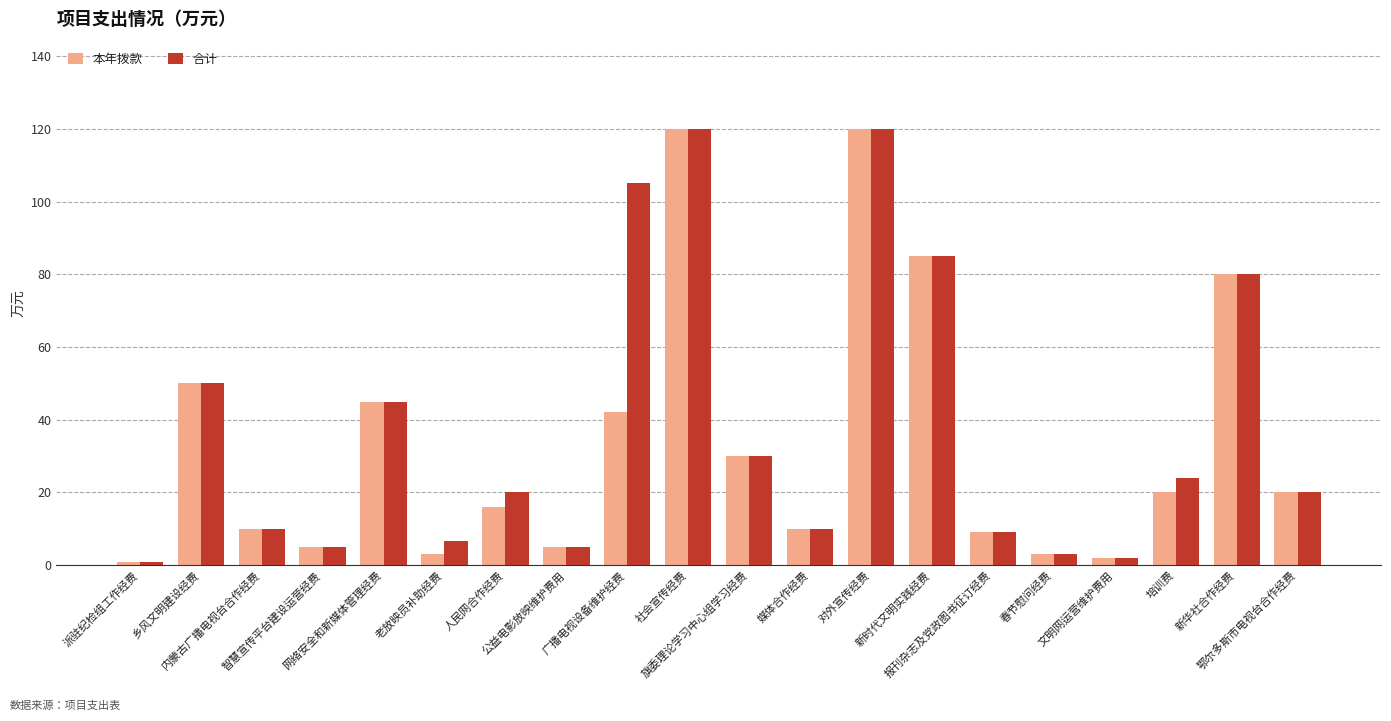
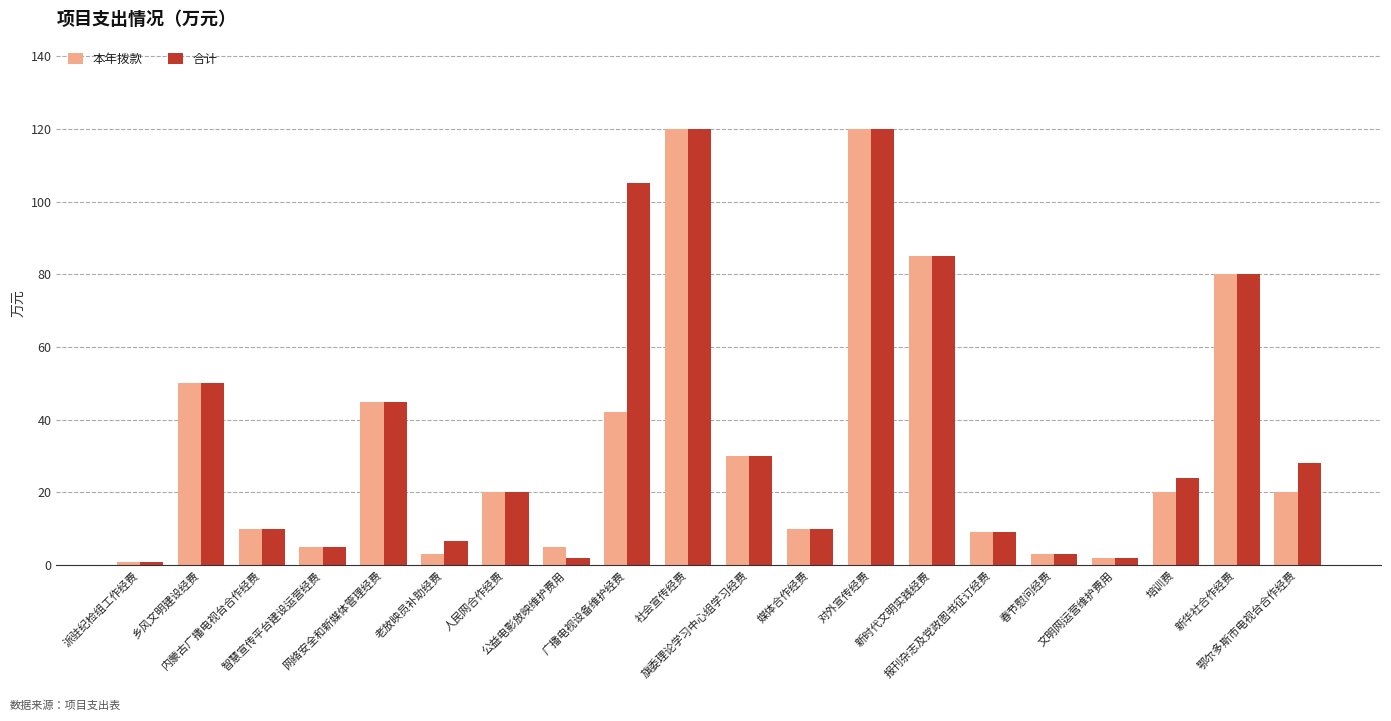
本年拨款, 人民网合作经费: 16 -> 20
合计, 公益电影放映维护费用: 5 -> 2
合计, 鄂尔多斯市电视台合作经费: 20 -> 28
